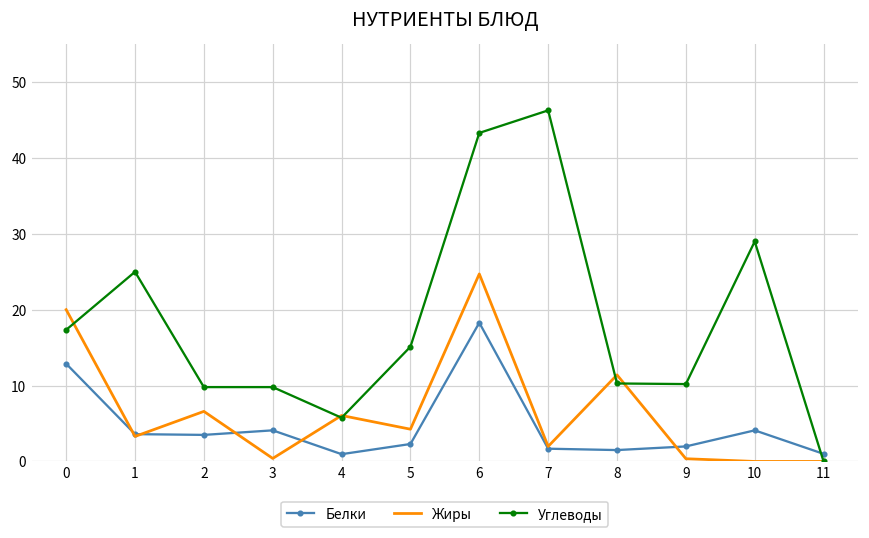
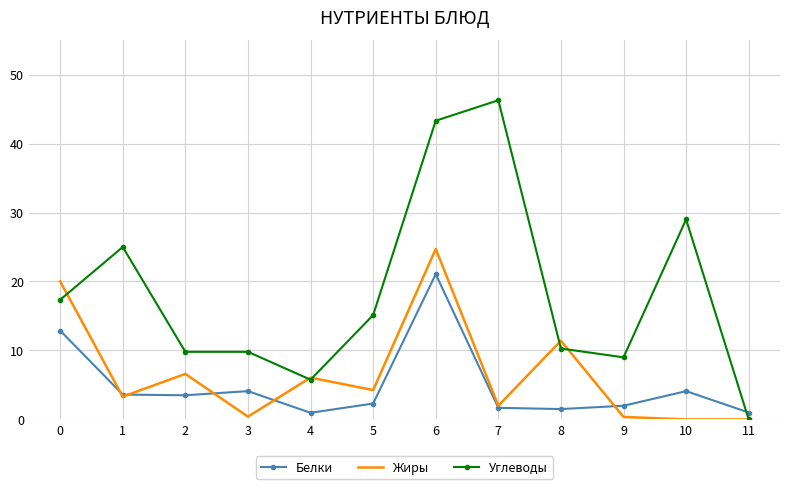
Белки, 6: 18 -> 21
Углеводы, 9: 10 -> 9
